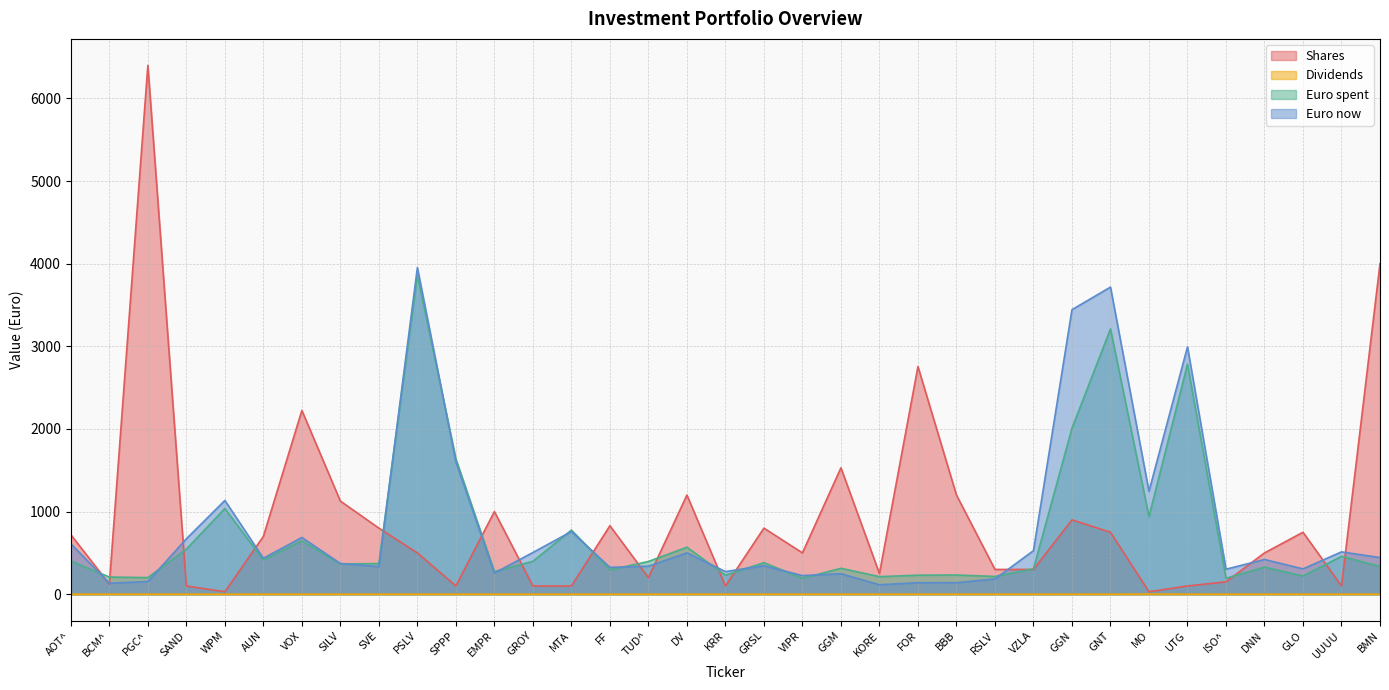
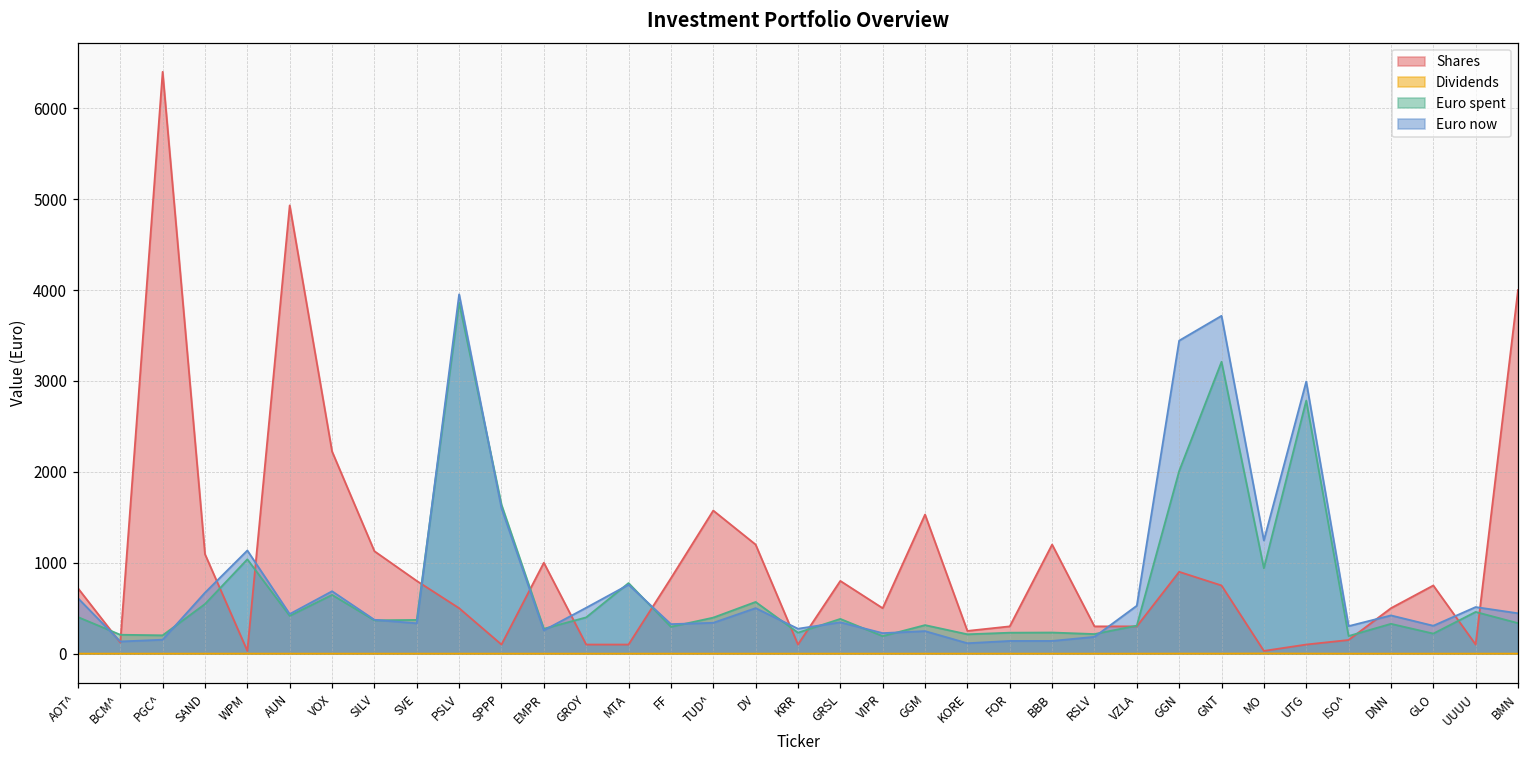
Shares, SAND: 100 -> 1100
Shares, AUN: 700 -> 4900
Shares, TUD^: 200 -> 1600
Shares, FOR: 2800 -> 300
